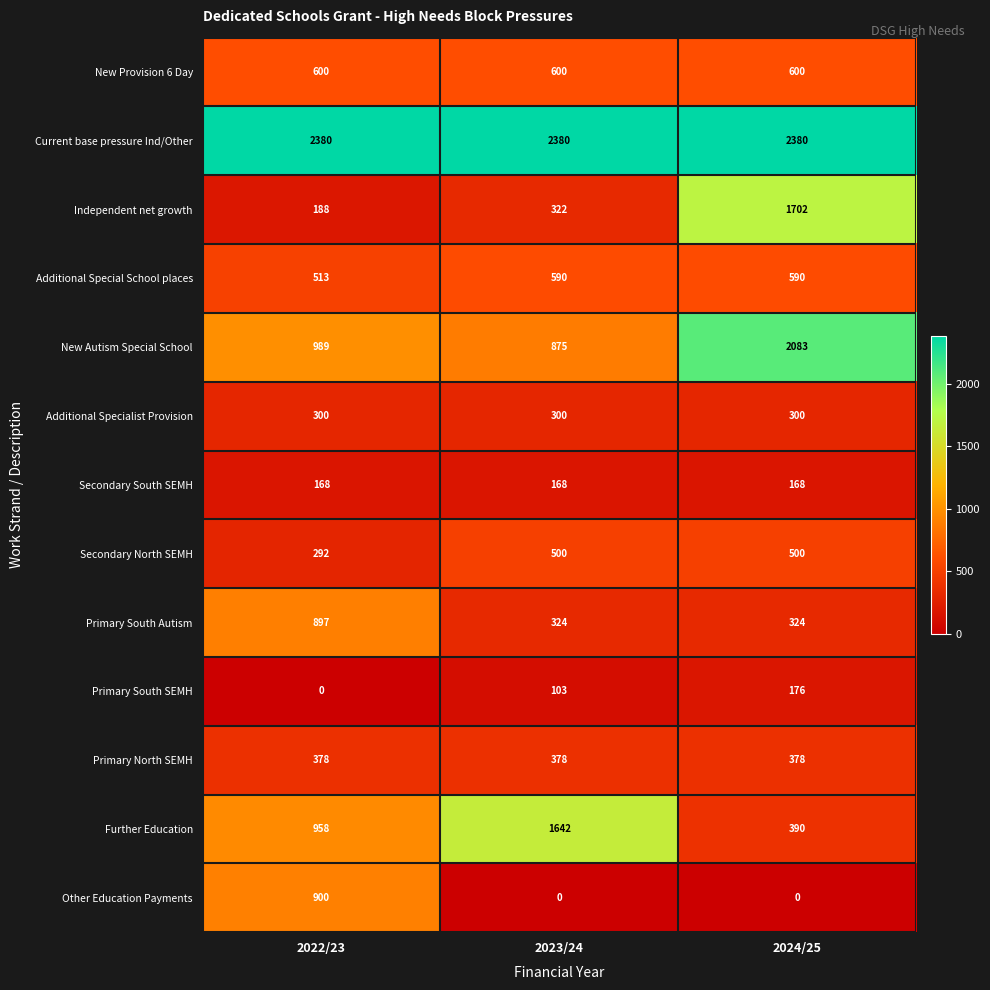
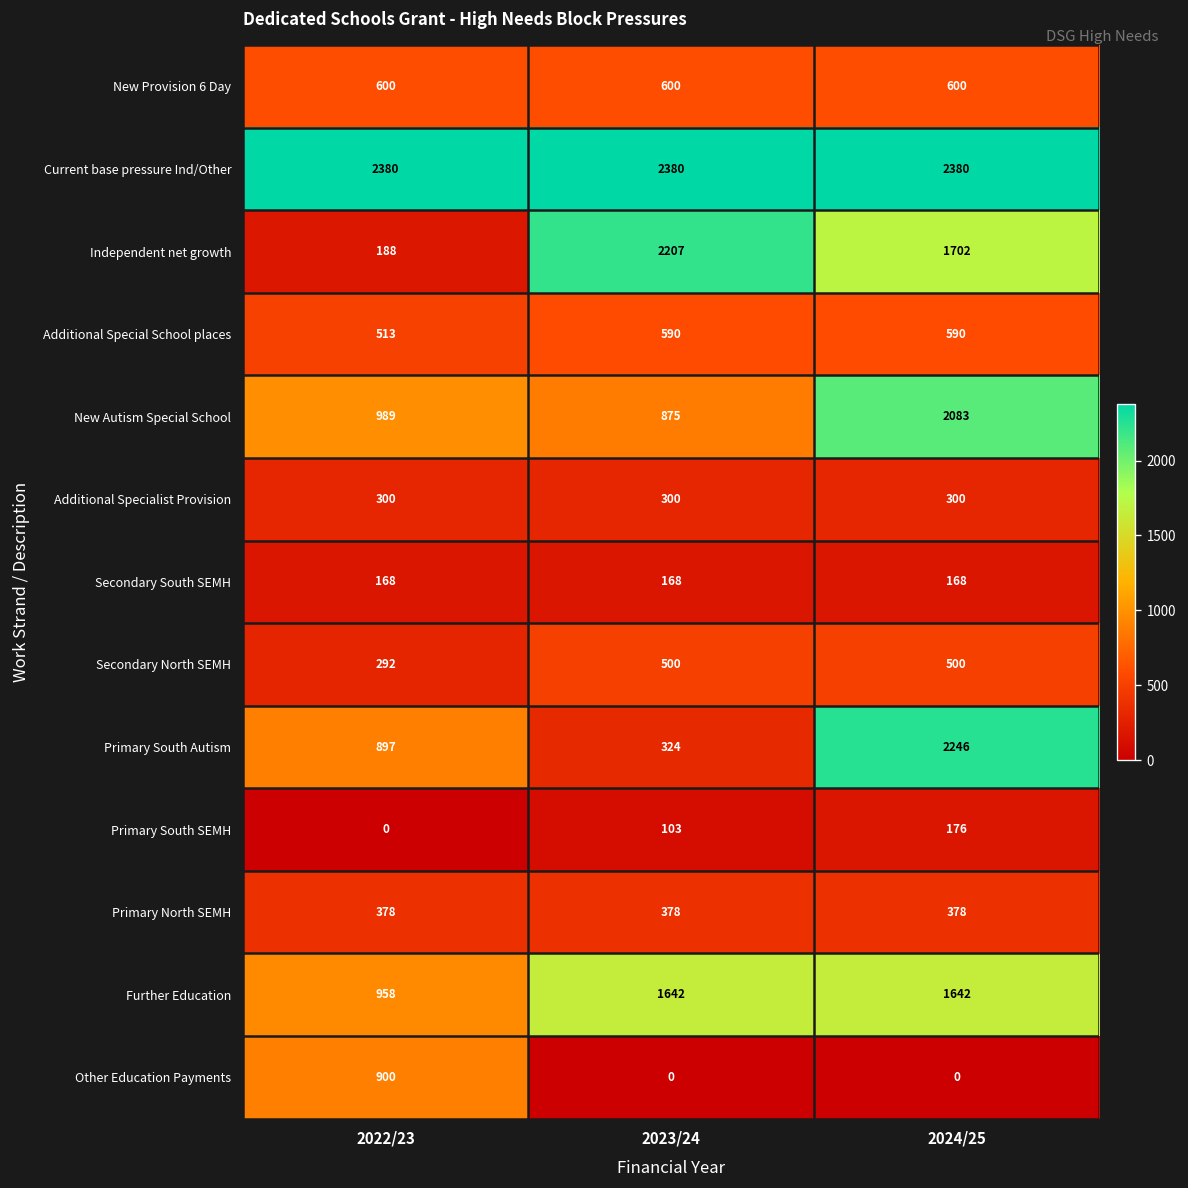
Independent net growth, 2023/24: 322 -> 2207
Primary South Autism, 2024/25: 324 -> 2246
Further Education, 2024/25: 390 -> 1642
